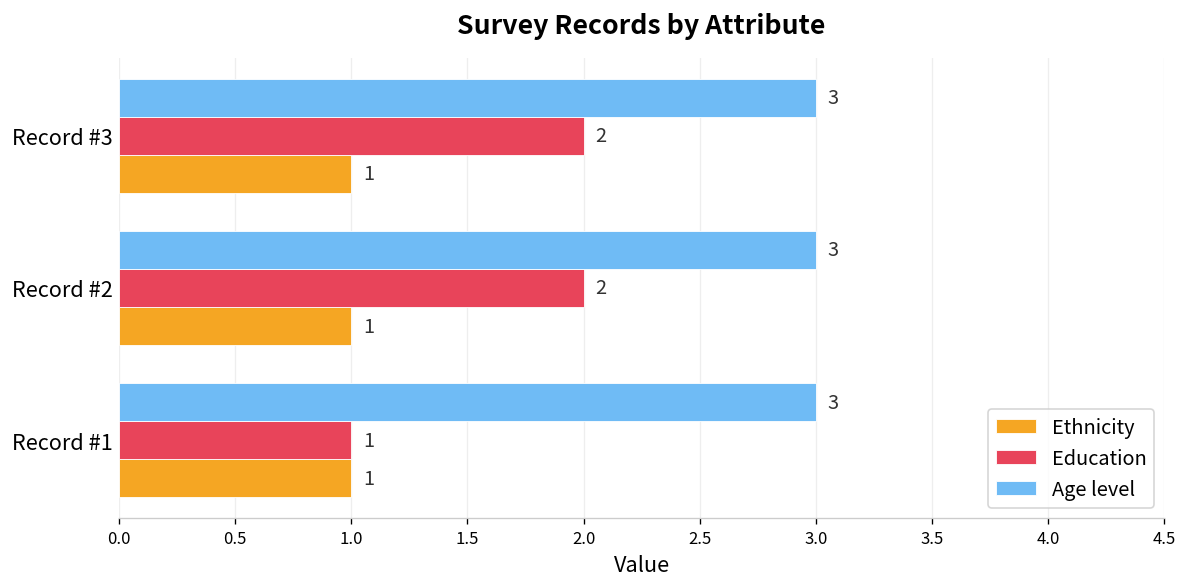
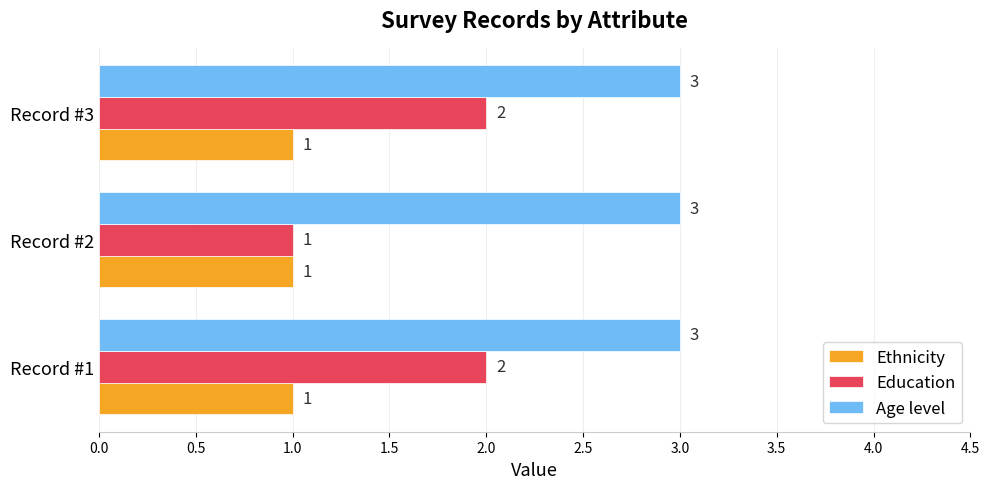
Education, Record #2: 2 -> 1
Education, Record #1: 1 -> 2
